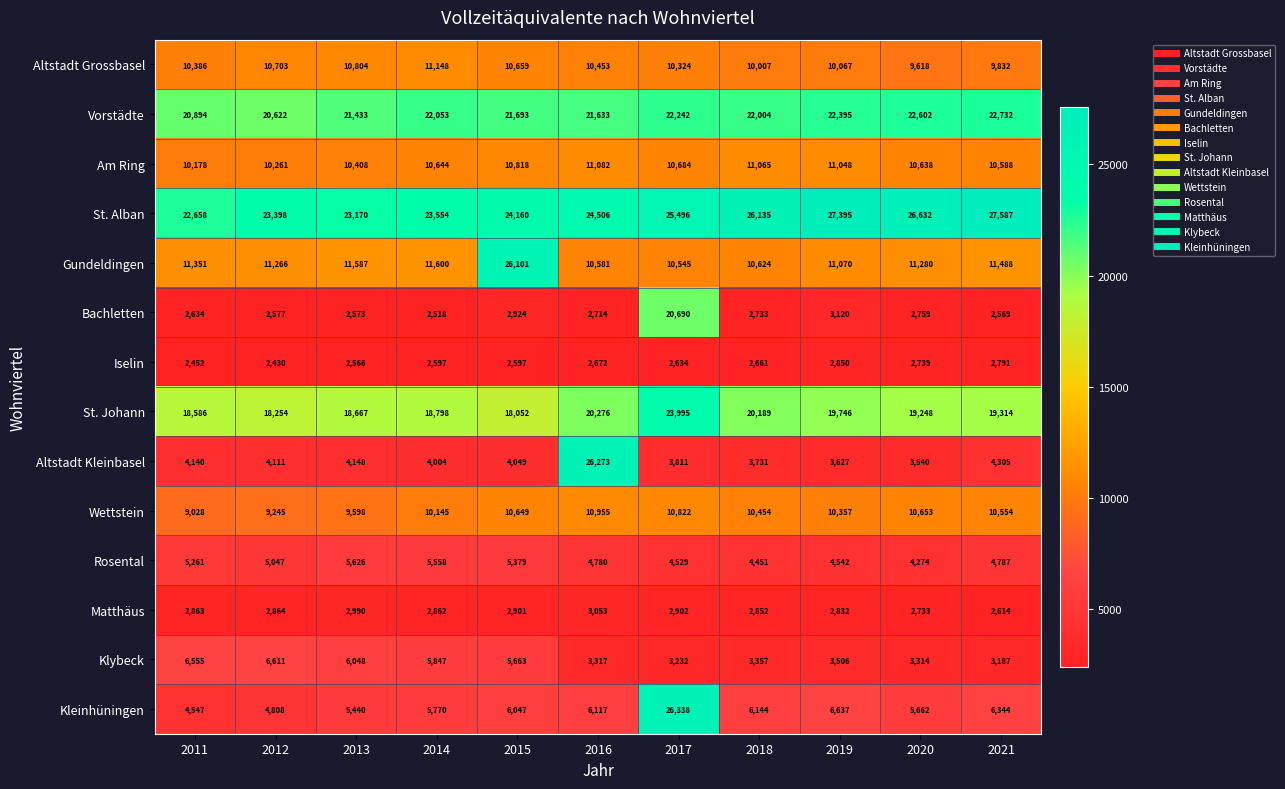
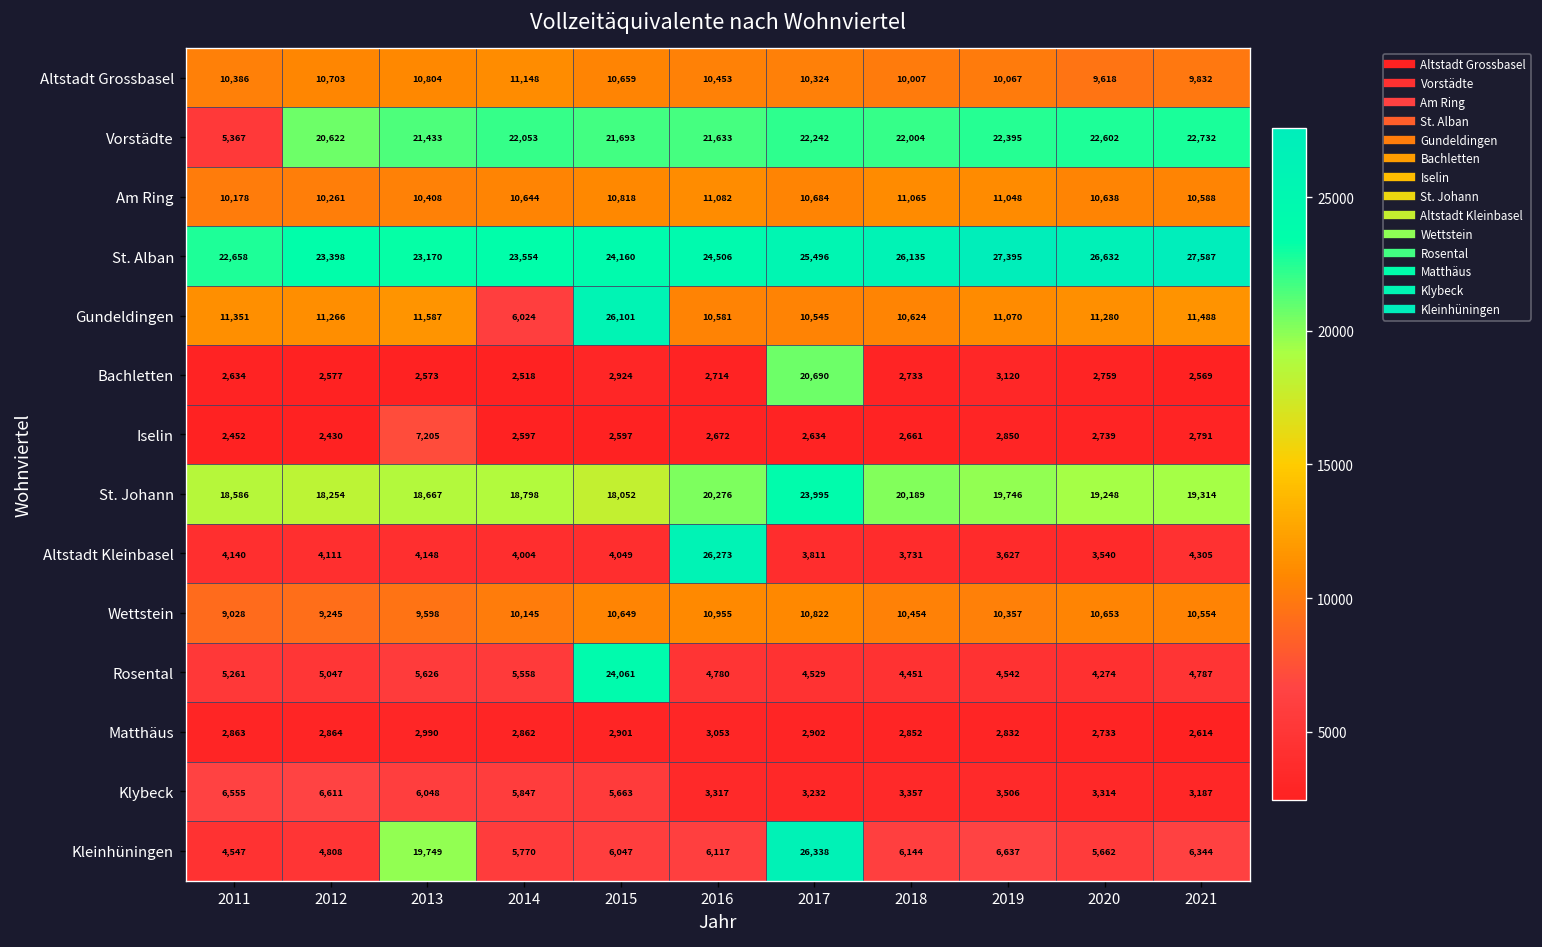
Vorstädte, 2011: 20,894 -> 5,367
Gundeldingen, 2014: 11,600 -> 6,024
Iselin, 2013: 2,566 -> 7,205
Rosental, 2015: 5,379 -> 24,061
Kleinhüningen, 2013: 5,440 -> 19,749
